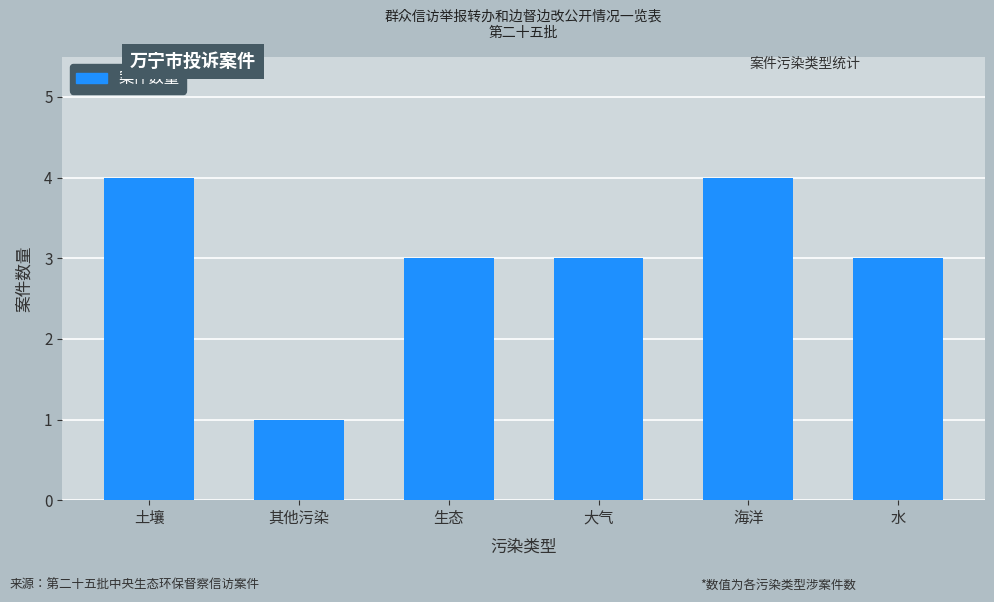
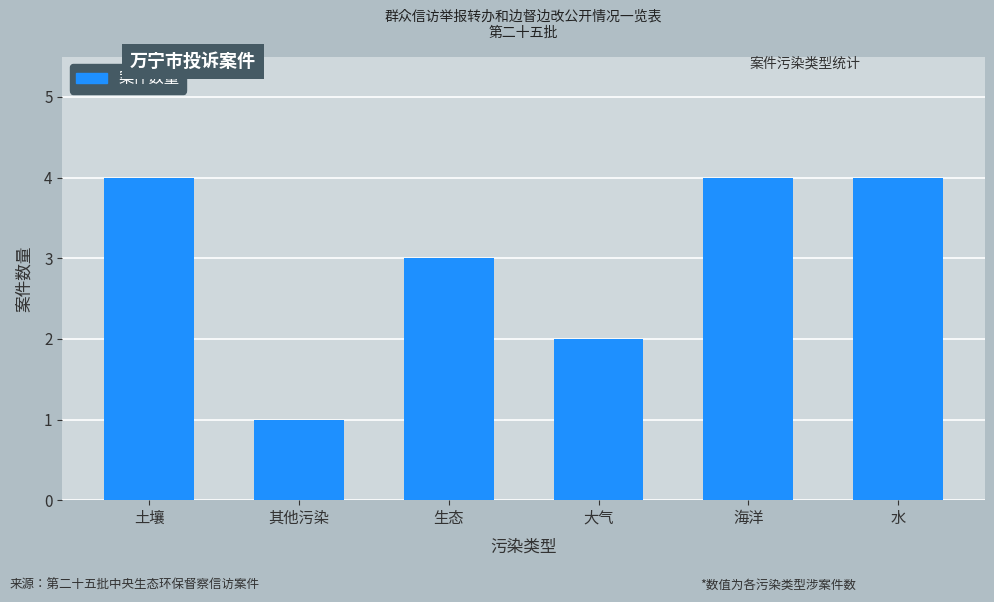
大气: 3 -> 2
水: 3 -> 4
